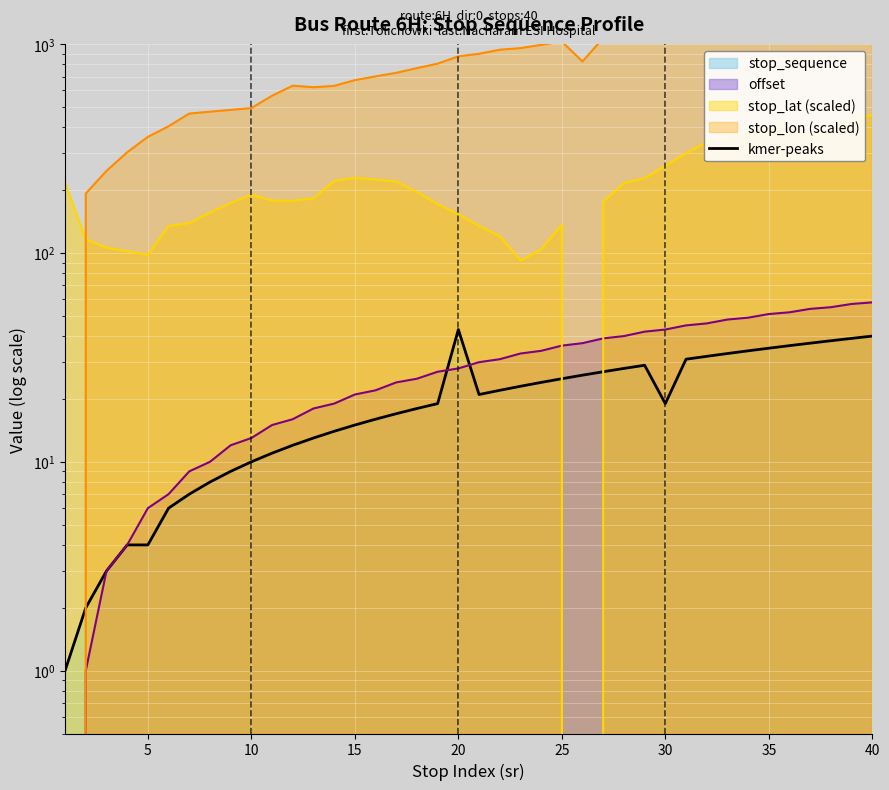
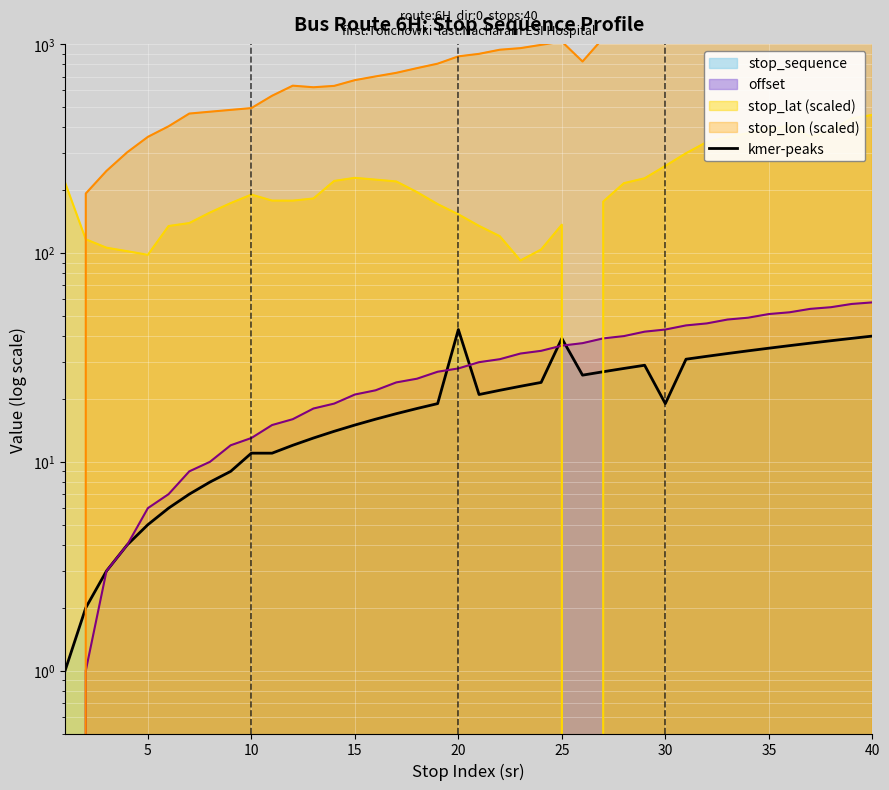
stop_sequence, 5: 4 -> 5
stop_sequence, 10: 10 -> 11
stop_sequence, 25: 25 -> 39
